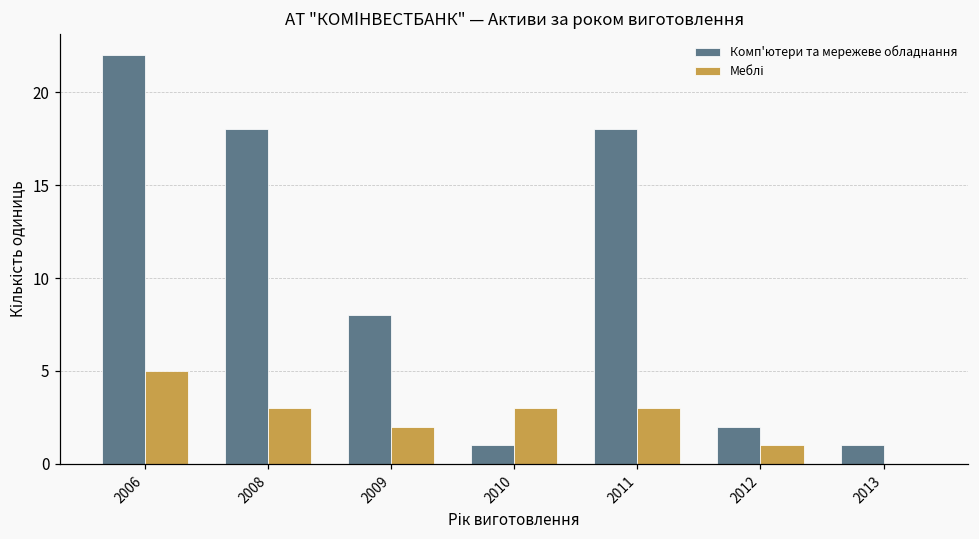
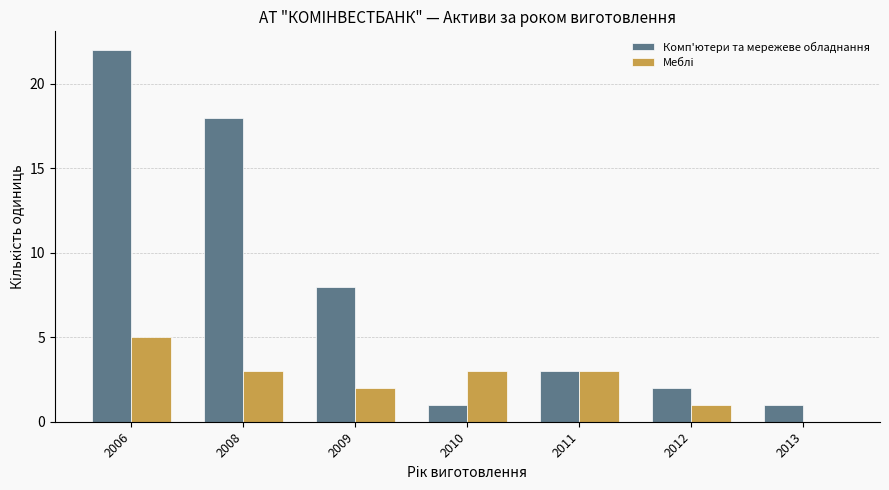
Комп'ютери та мережеве обладнання, 2011: 18 -> 3
